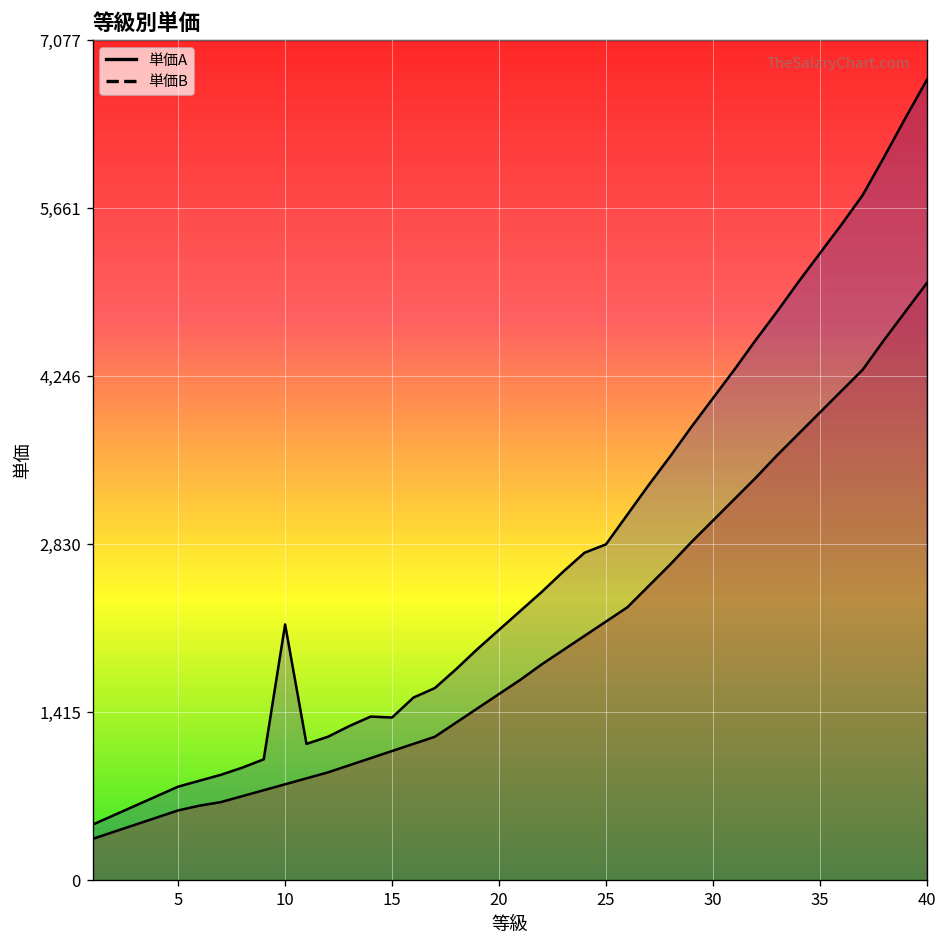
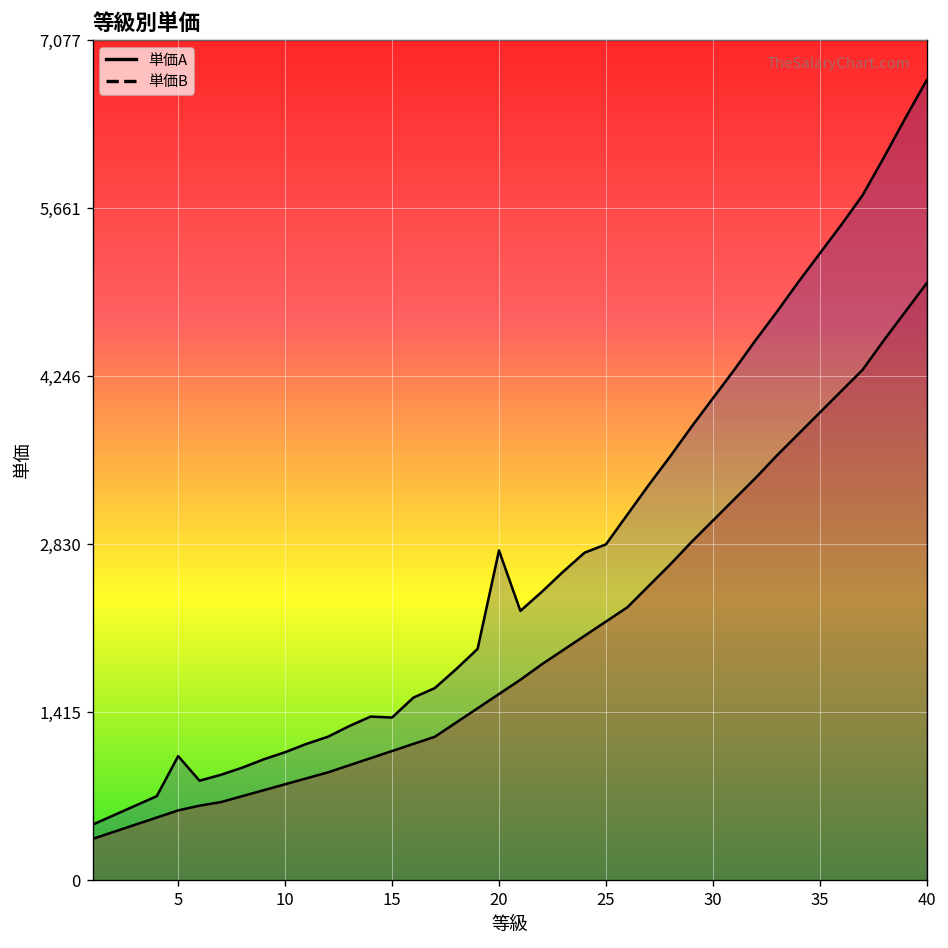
単価B, 5: 800 -> 1,000
単価B, 10: 2,200 -> 1,100
単価B, 20: 2,100 -> 2,800
